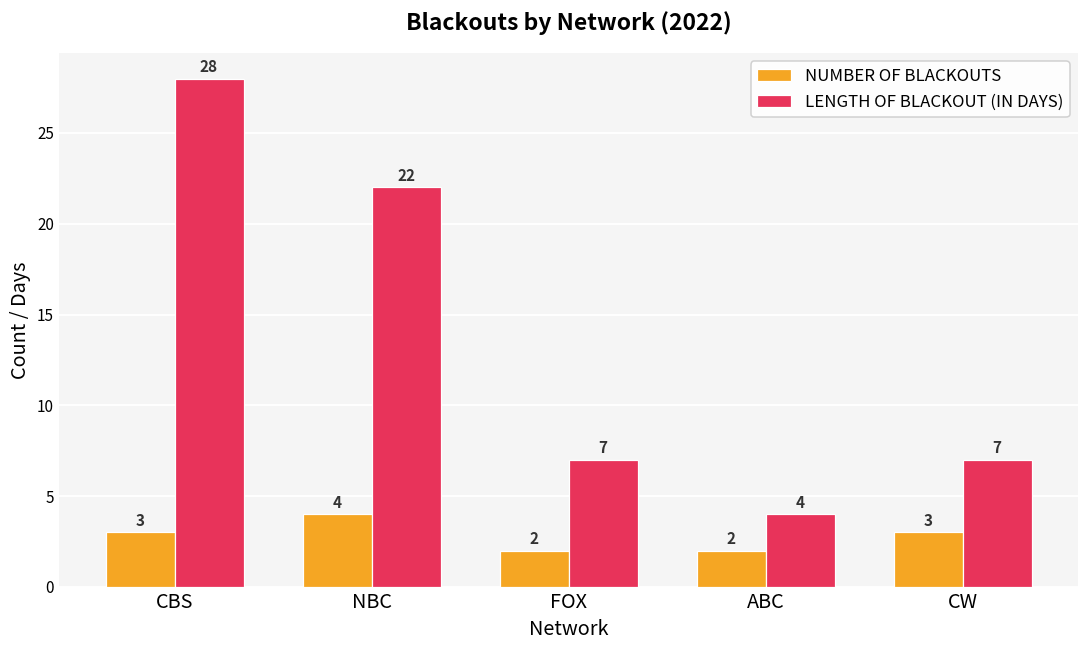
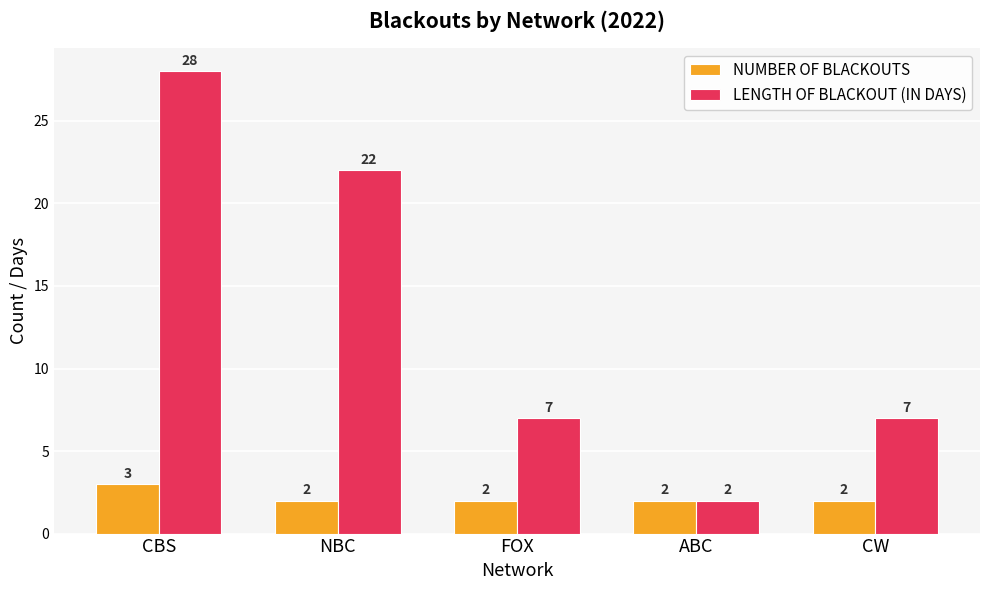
NUMBER OF BLACKOUTS, NBC: 4 -> 2
LENGTH OF BLACKOUT (IN DAYS), ABC: 4 -> 2
NUMBER OF BLACKOUTS, CW: 3 -> 2
